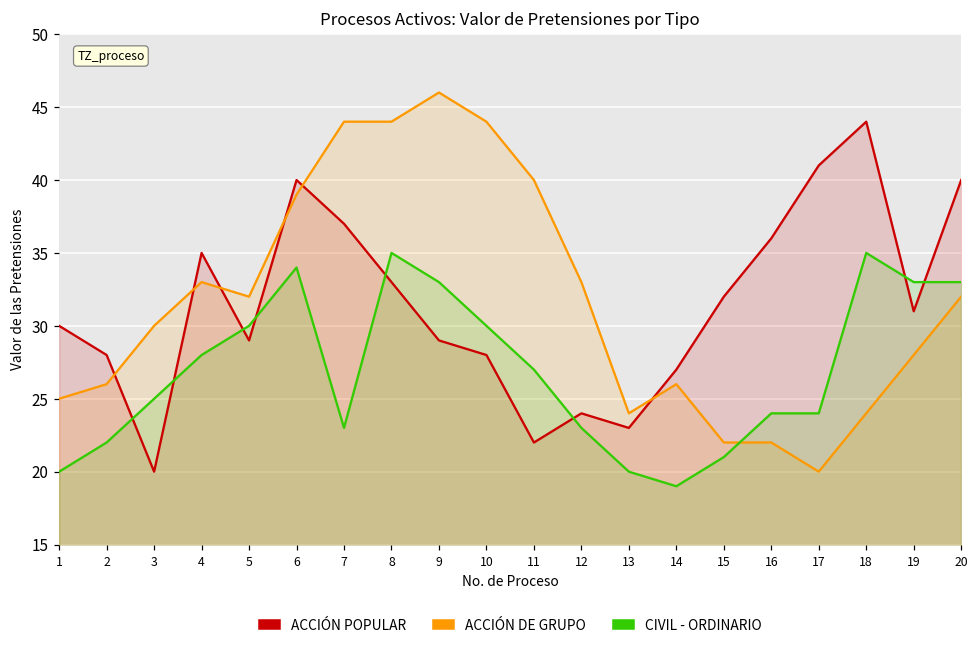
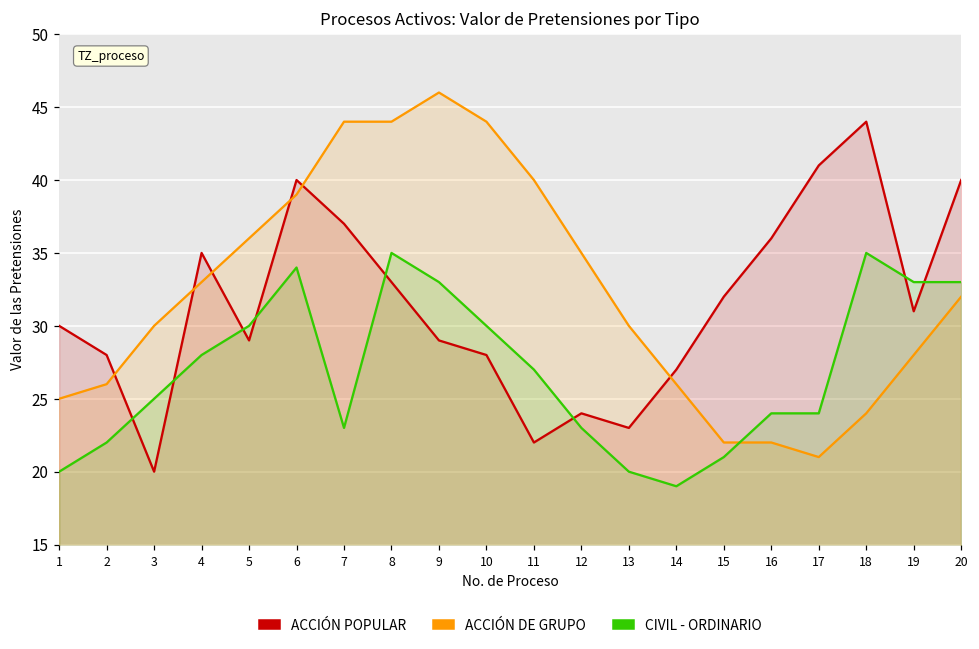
ACCIÓN DE GRUPO, 5: 32 -> 36
ACCIÓN DE GRUPO, 12: 33 -> 35
ACCIÓN DE GRUPO, 13: 24 -> 30
ACCIÓN DE GRUPO, 17: 20 -> 21
